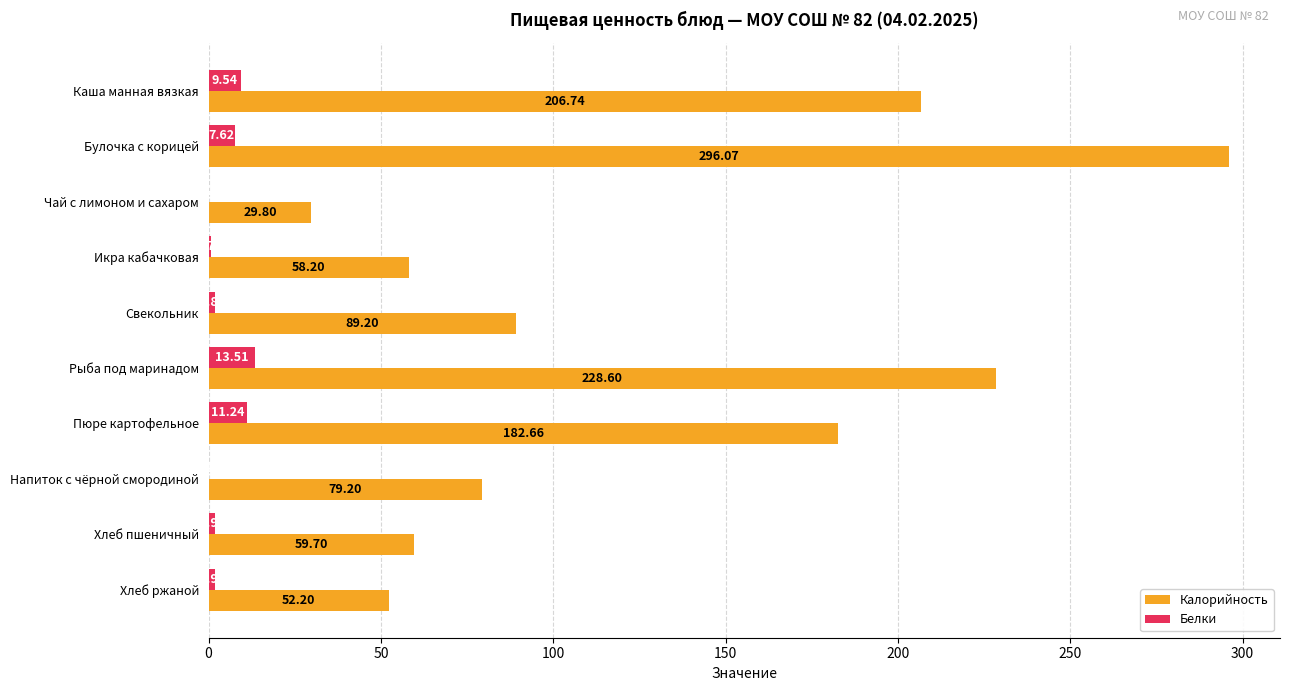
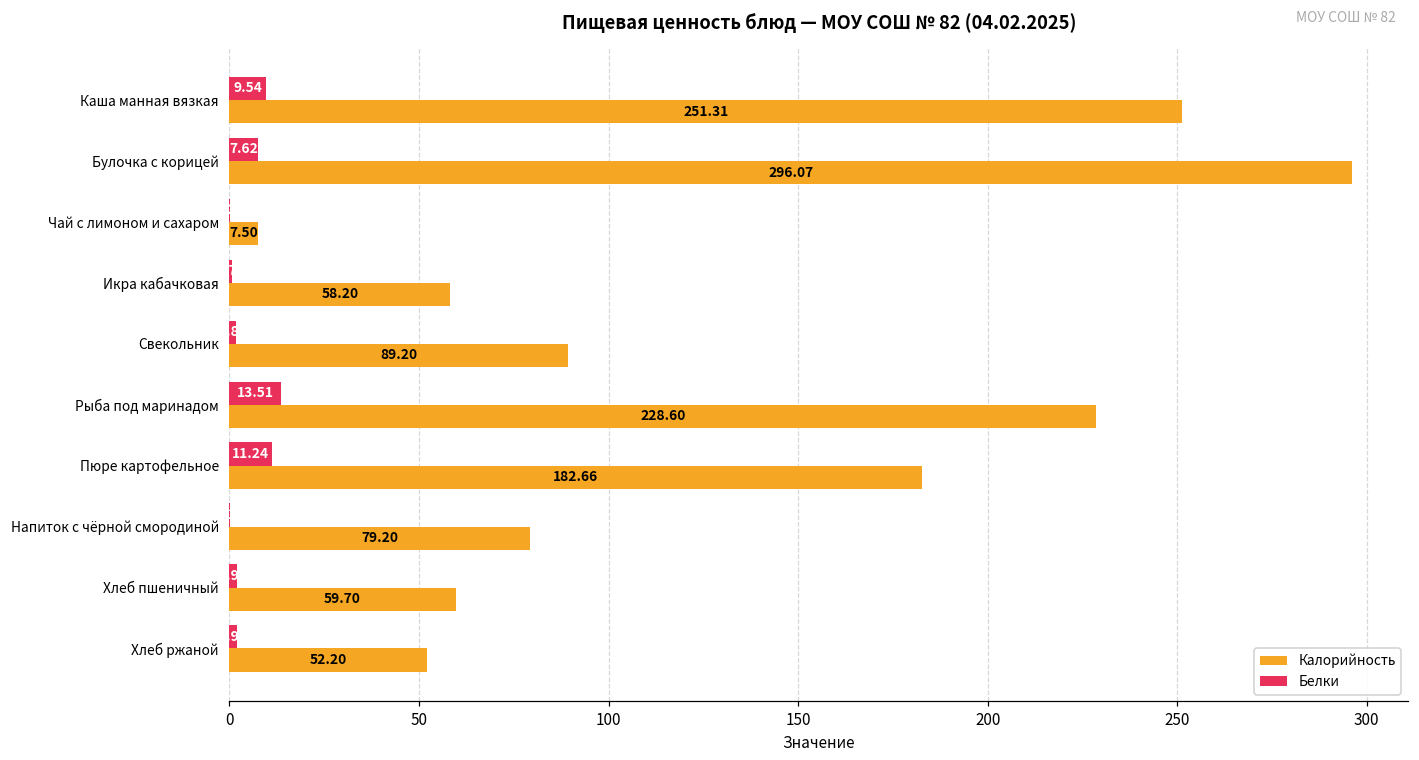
Калорийность, Каша манная вязкая: 206.74 -> 251.31
Калорийность, Чай с лимоном и сахаром: 29.80 -> 7.50
